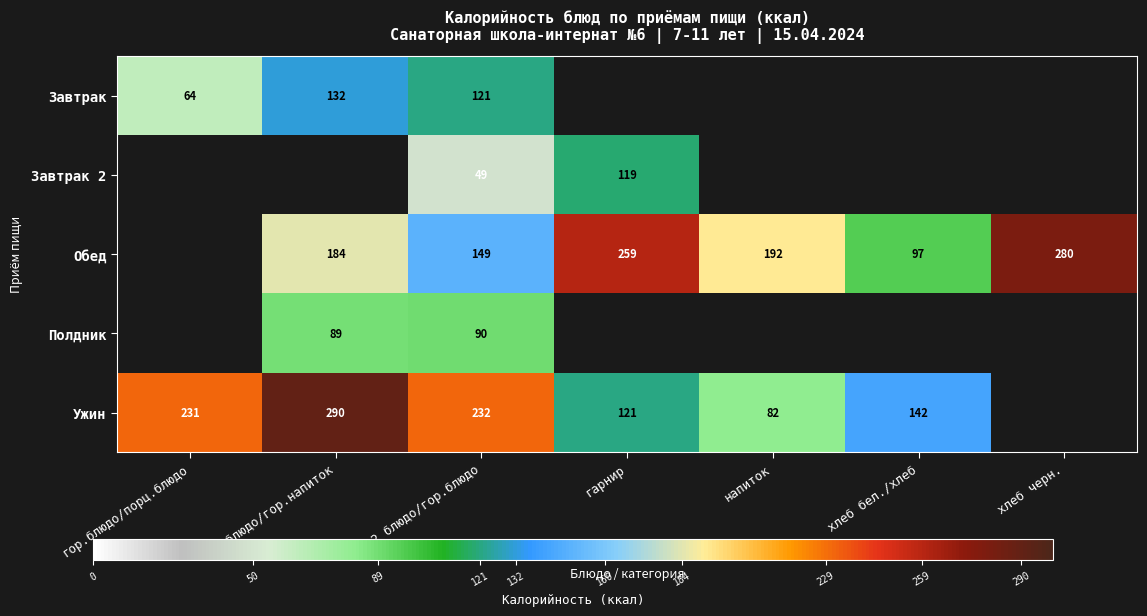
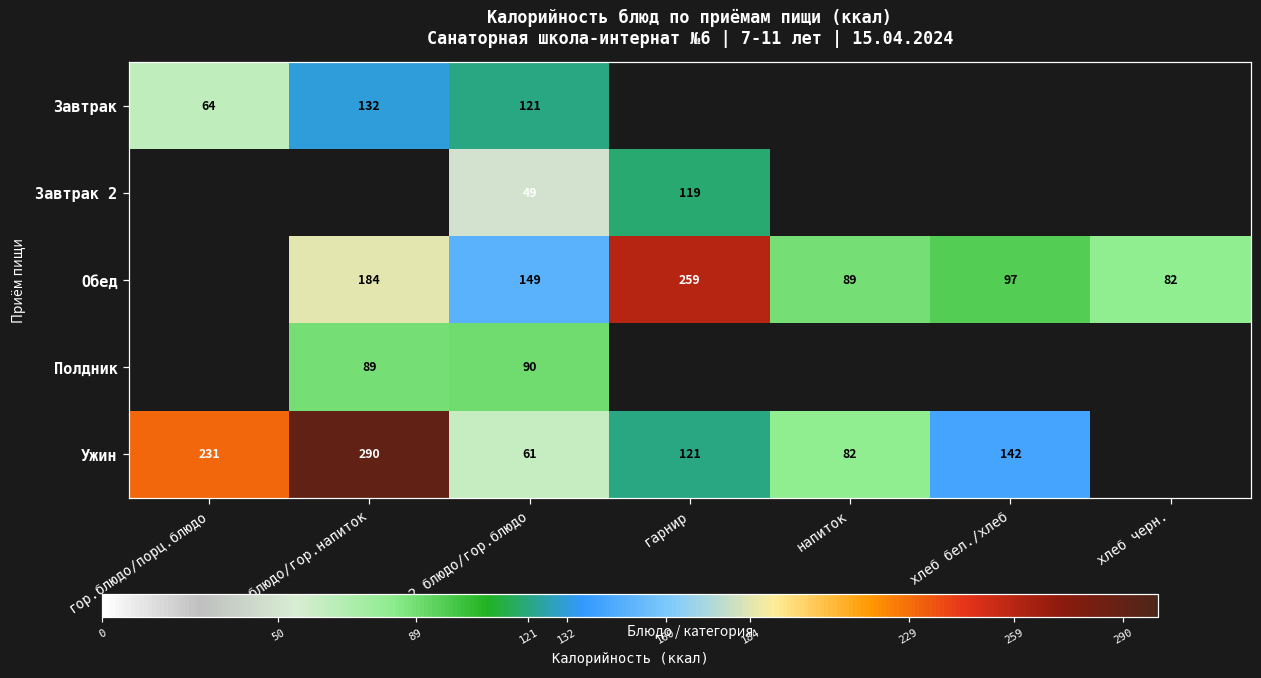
Обед, напиток: 192 -> 89
Обед, хлеб черн.: 280 -> 82
Ужин, 2 блюдо/гор.блюдо: 232 -> 61
